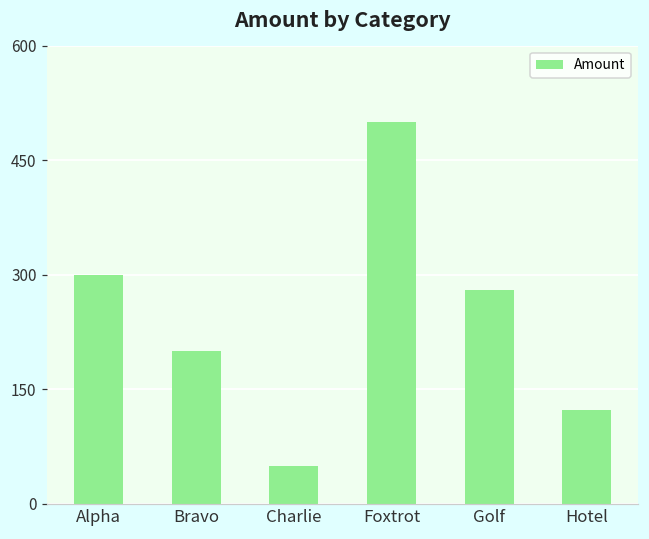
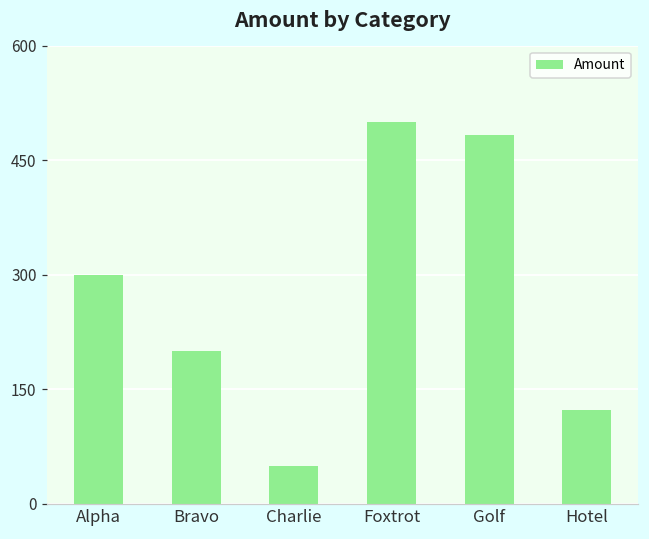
Golf: 280 -> 480
